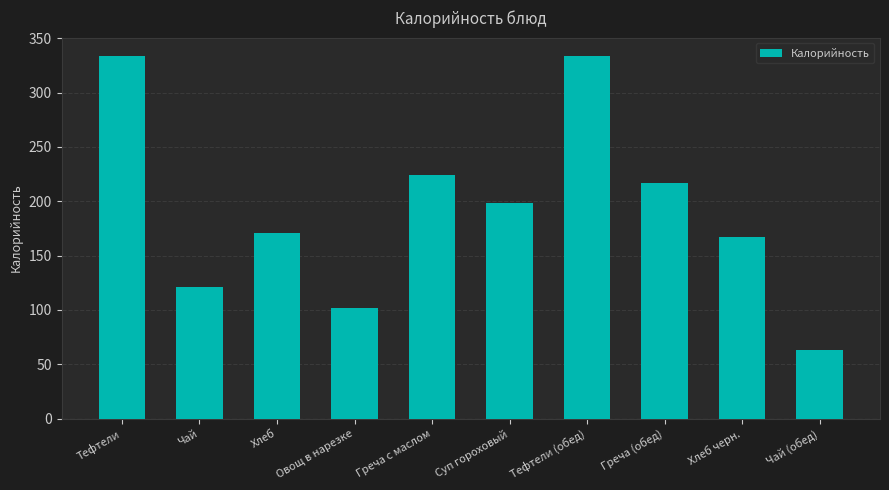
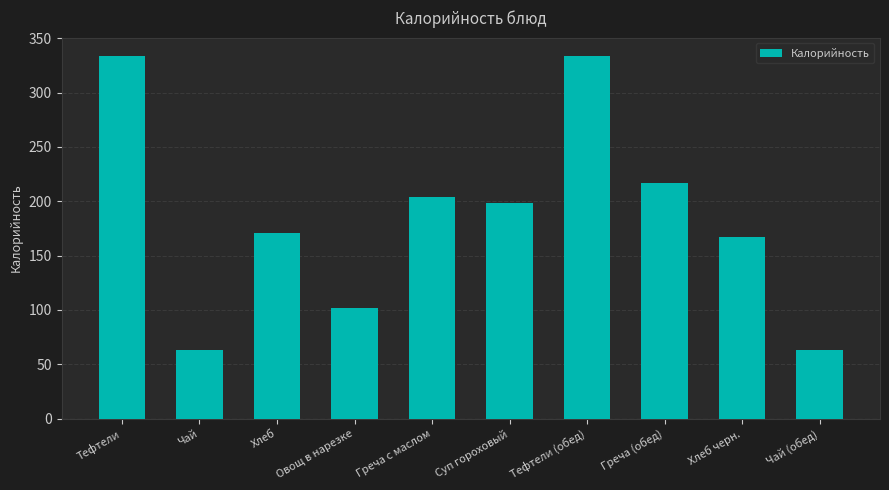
Чай: 121 -> 63
Греча с маслом: 224 -> 204
